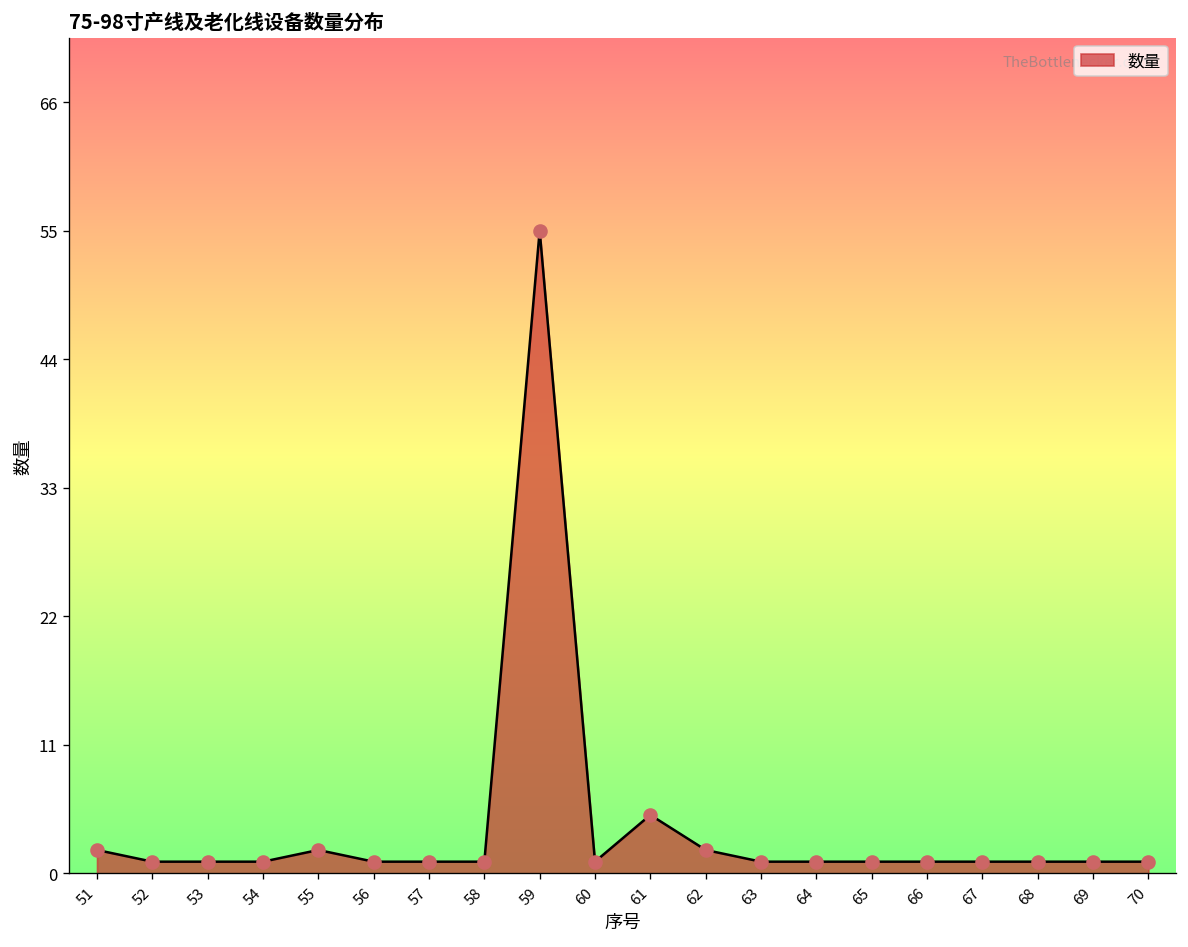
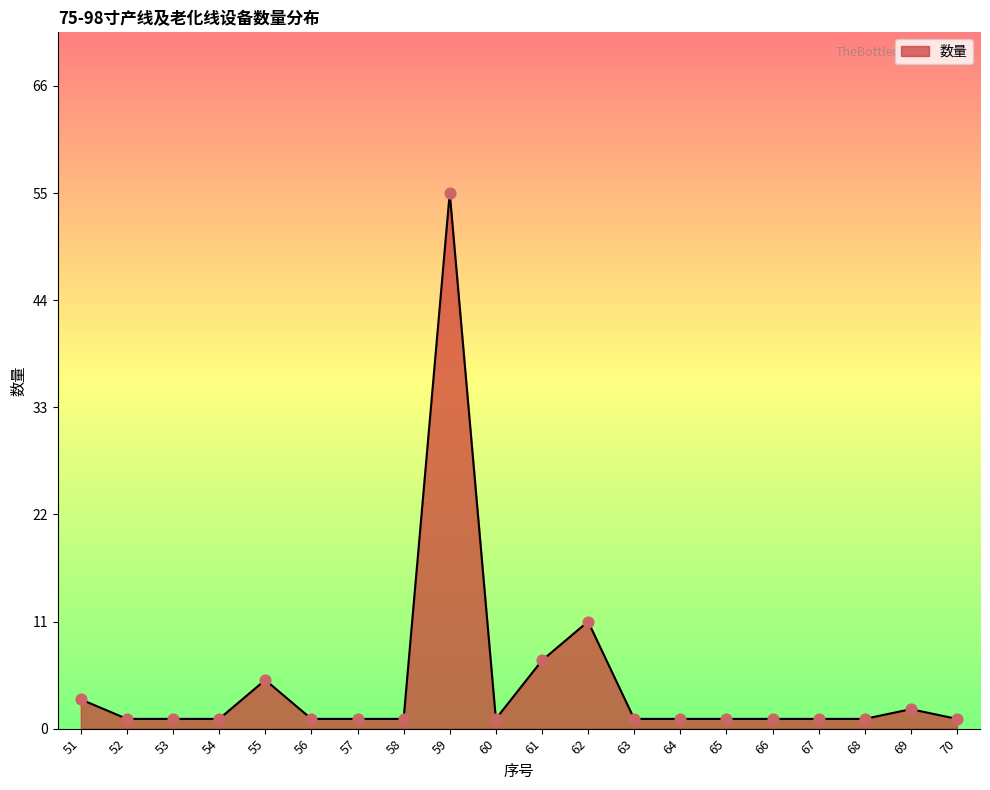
51: 2 -> 3
55: 2 -> 5
61: 5 -> 7
62: 2 -> 11
69: 1 -> 2
